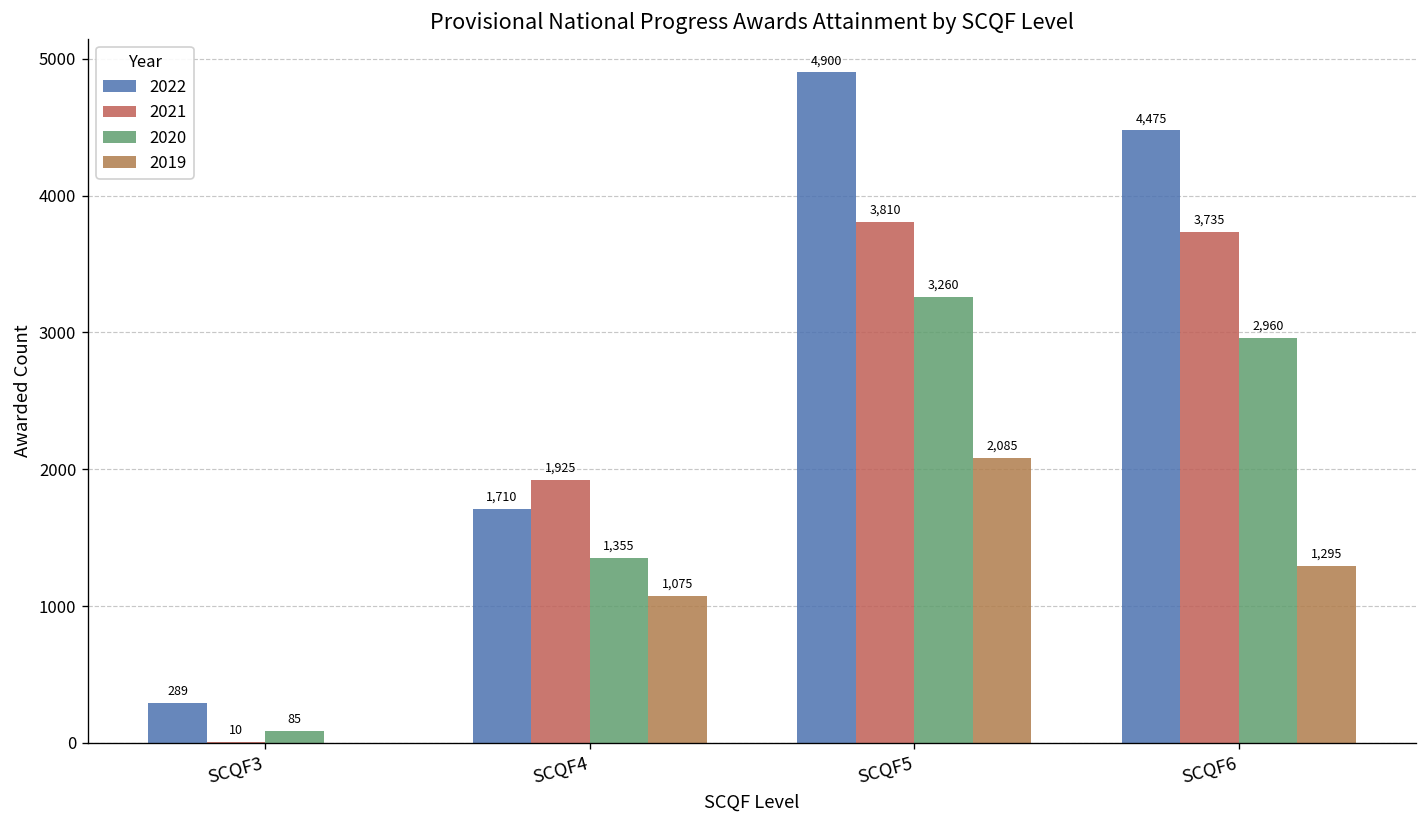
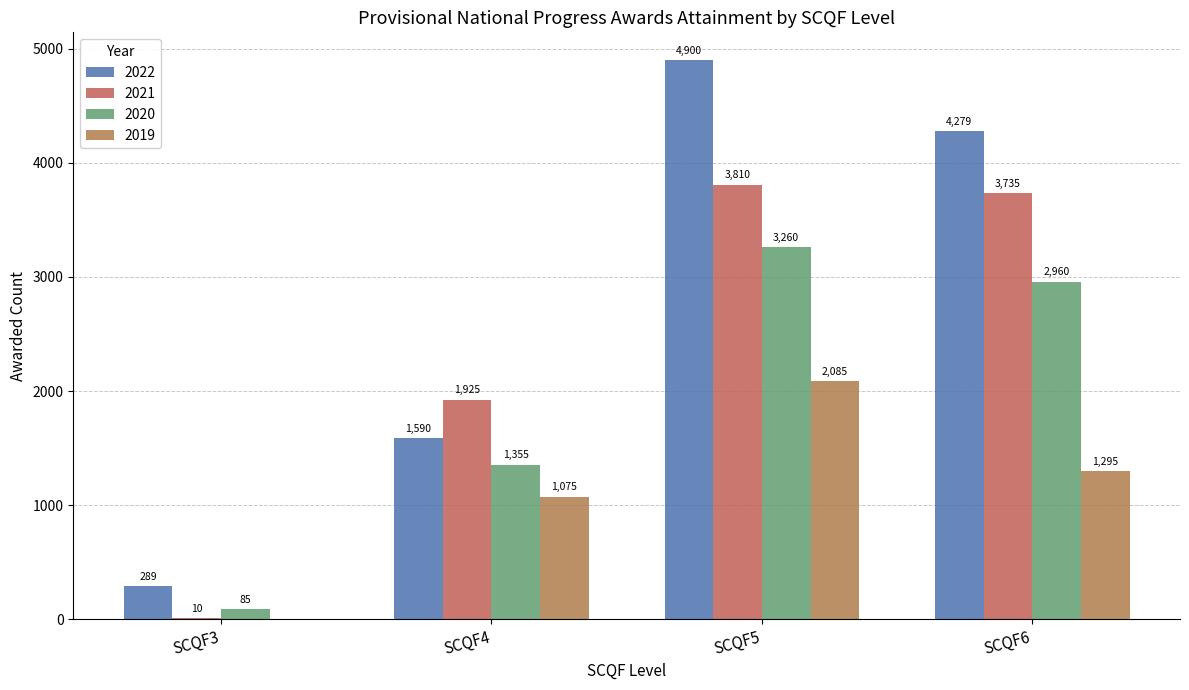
2022, SCQF4: 1,710 -> 1,590
2022, SCQF6: 4,475 -> 4,279
